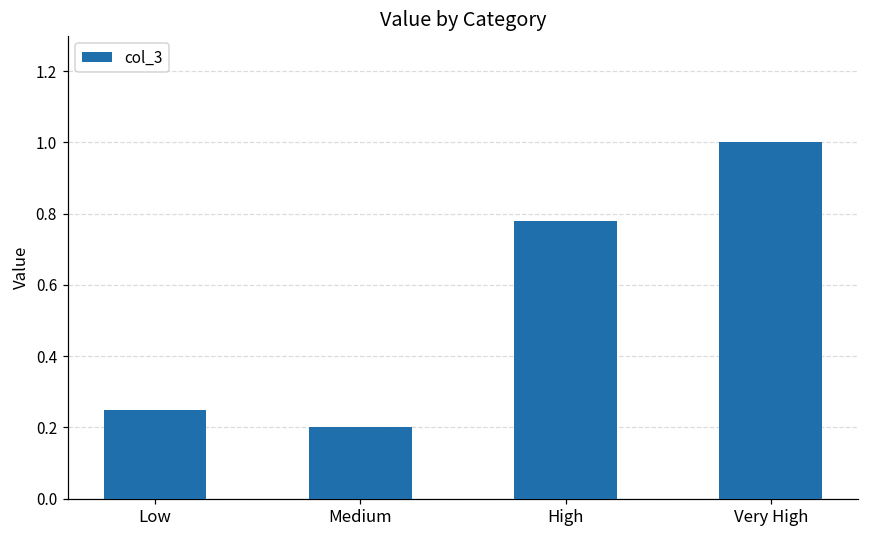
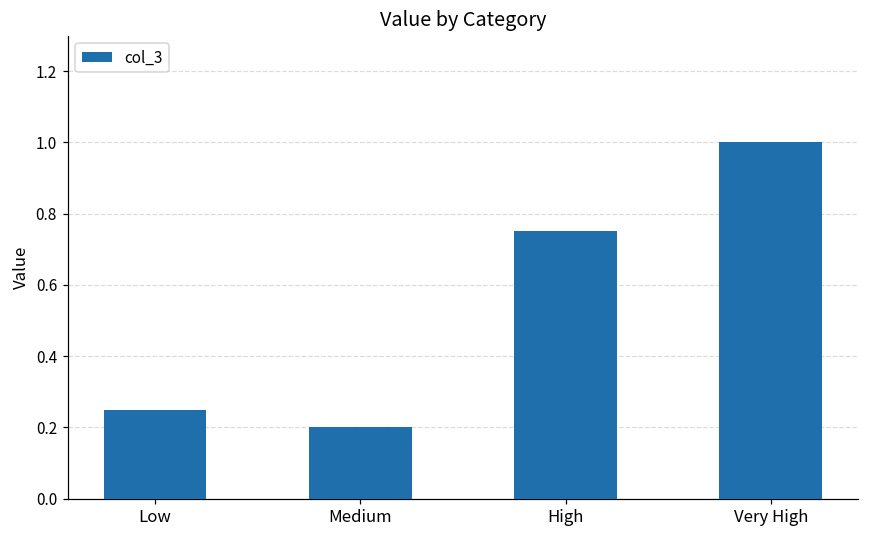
High: 0.78 -> 0.75
